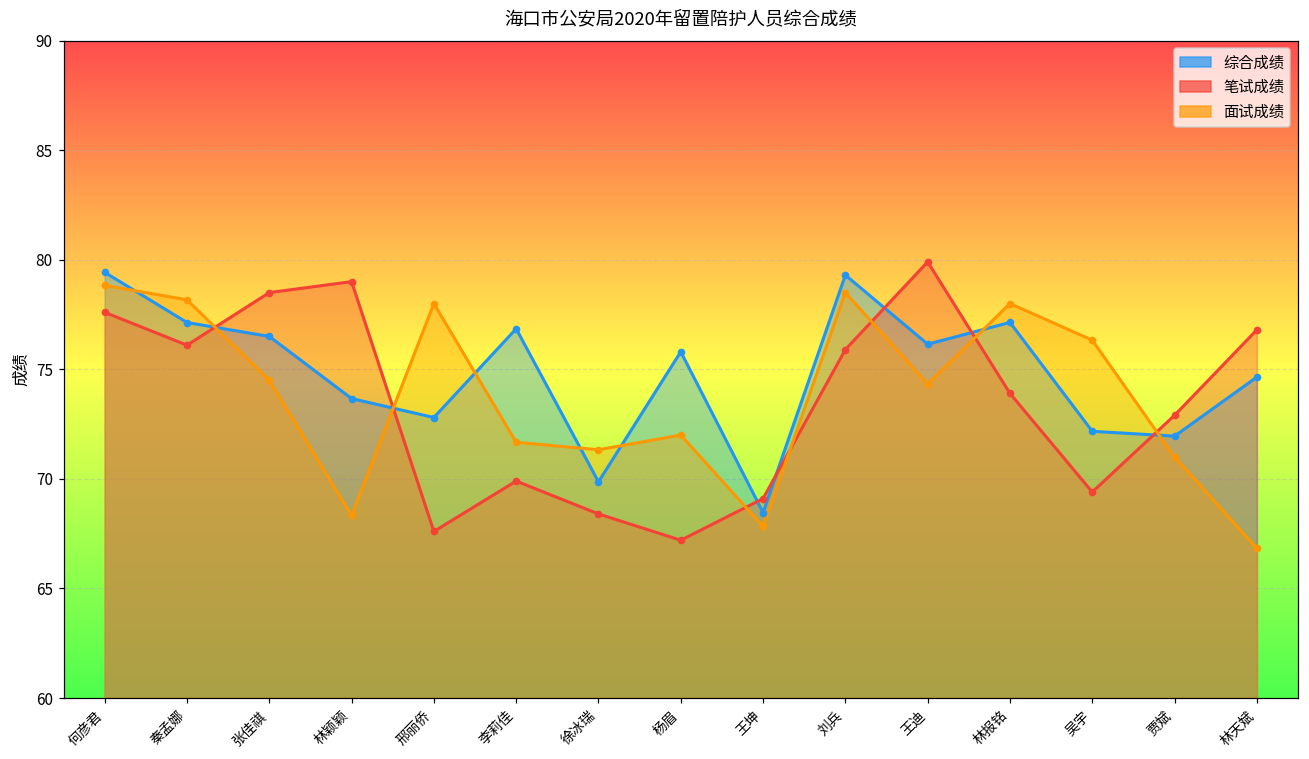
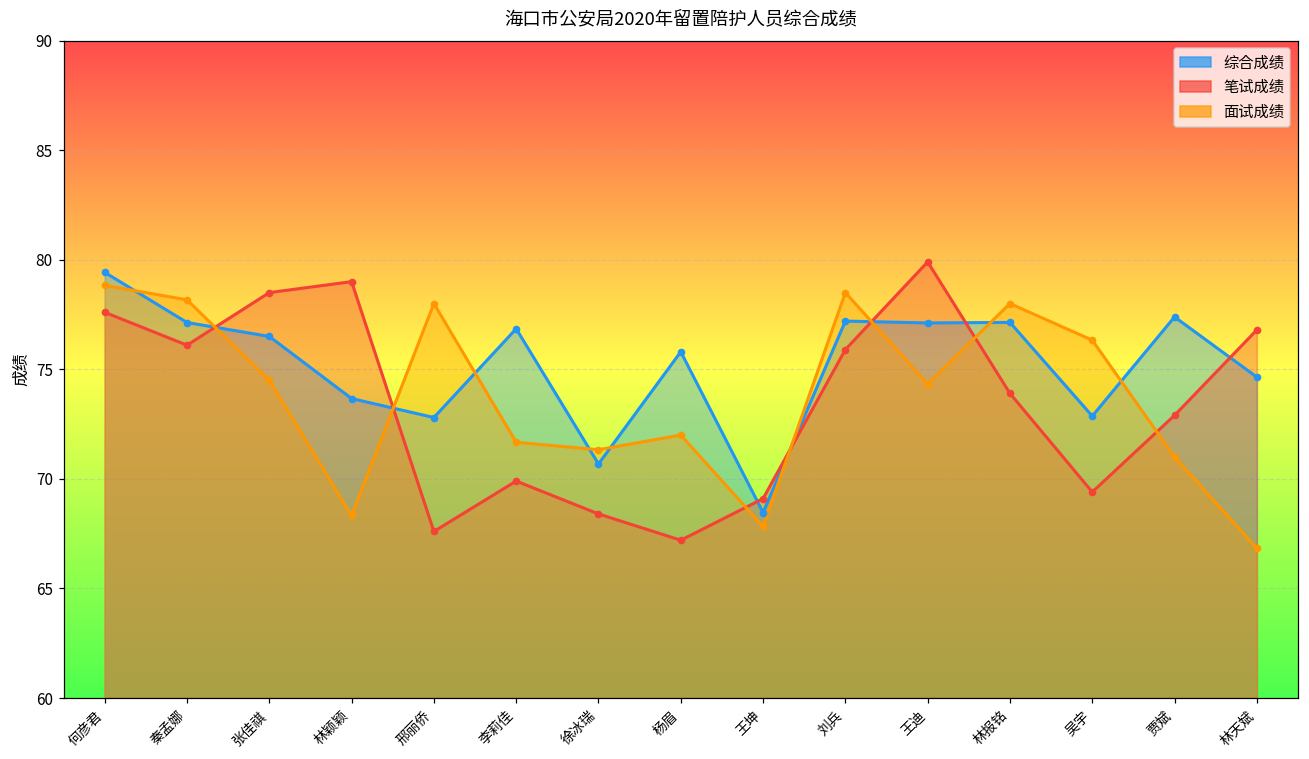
综合成绩, 徐冰瑞: 69.9 -> 70.7
综合成绩, 刘兵: 79.3 -> 77.2
综合成绩, 王迪: 76.1 -> 77.1
综合成绩, 吴宇: 72.2 -> 72.9
综合成绩, 贾斌: 72.0 -> 77.4
